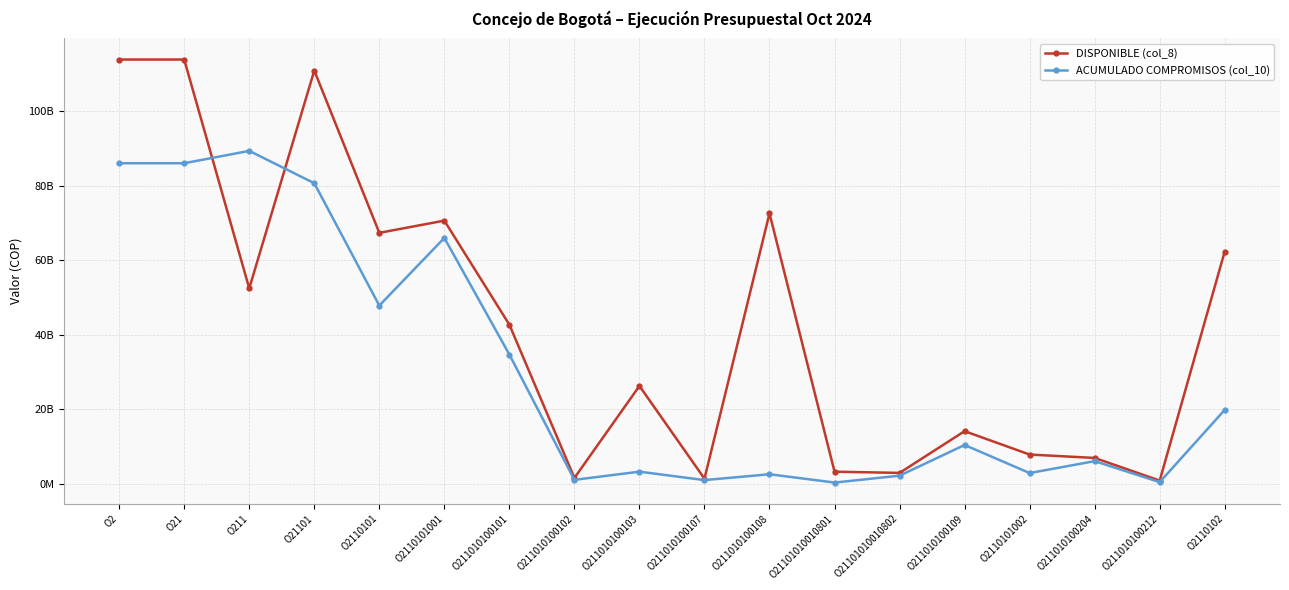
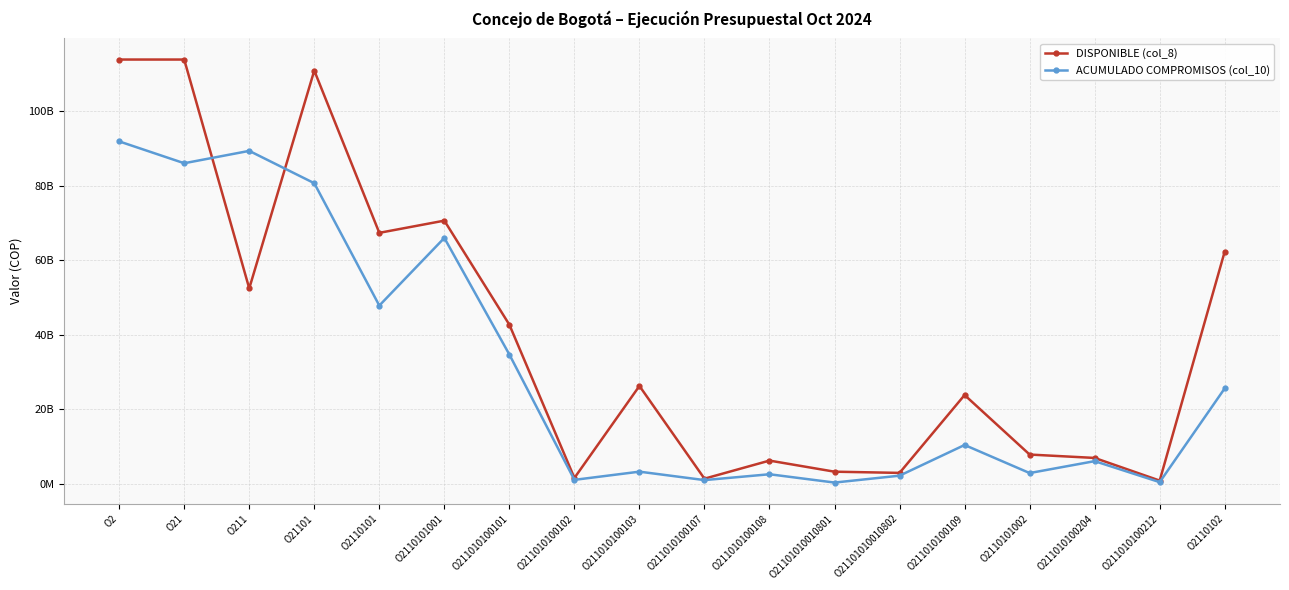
ACUMULADO COMPROMISOS (col_10), O2: 86000000000 -> 92000000000
DISPONIBLE (col_8), O211010100108: 73000000000 -> 6000000000
DISPONIBLE (col_8), O211010100109: 14000000000 -> 24000000000
ACUMULADO COMPROMISOS (col_10), O2110102: 20000000000 -> 26000000000
